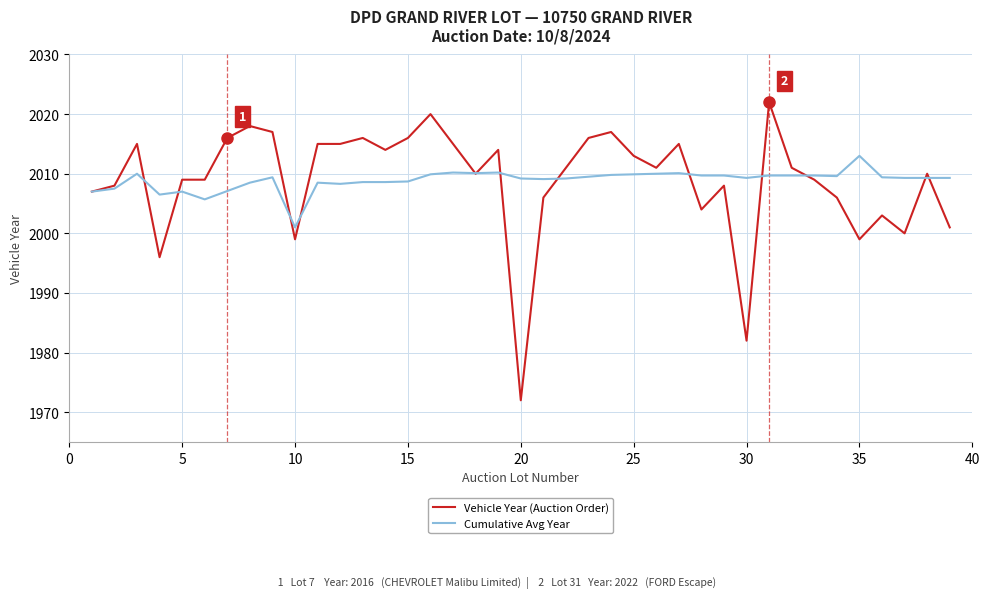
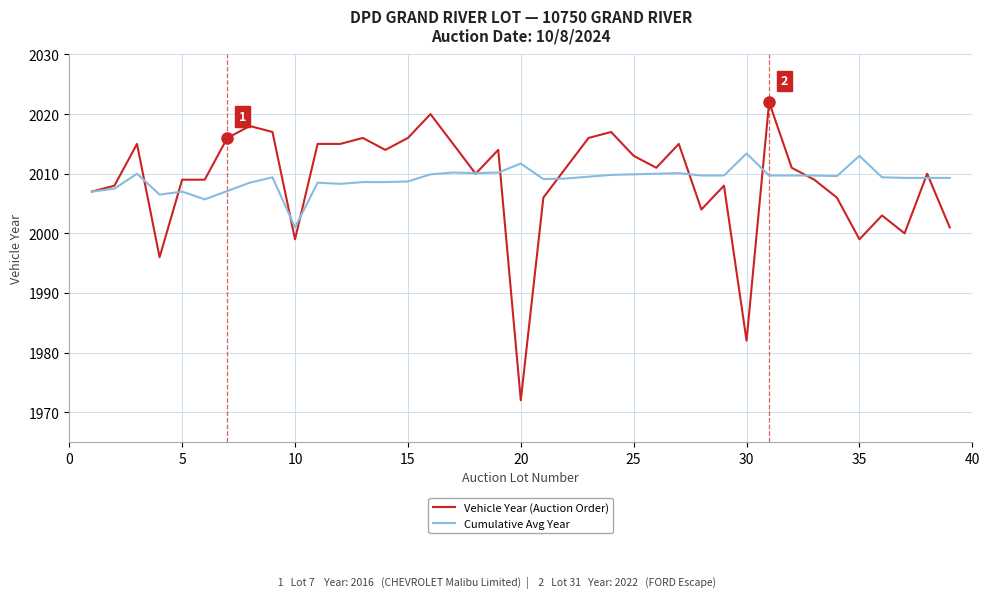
Cumulative Avg Year, 20: 2009 -> 2012
Cumulative Avg Year, 30: 2009 -> 2013
